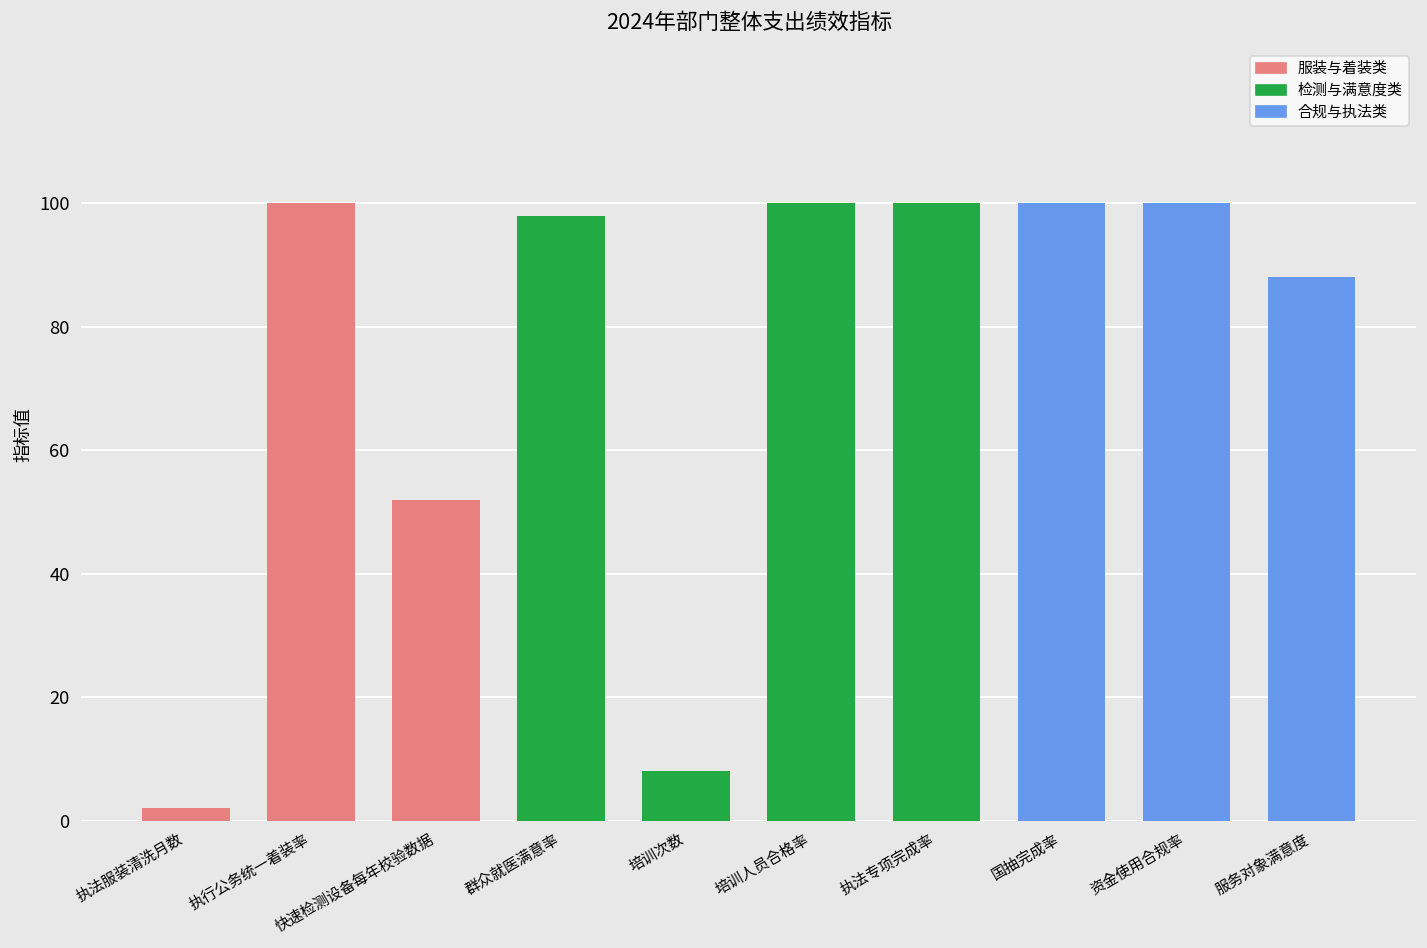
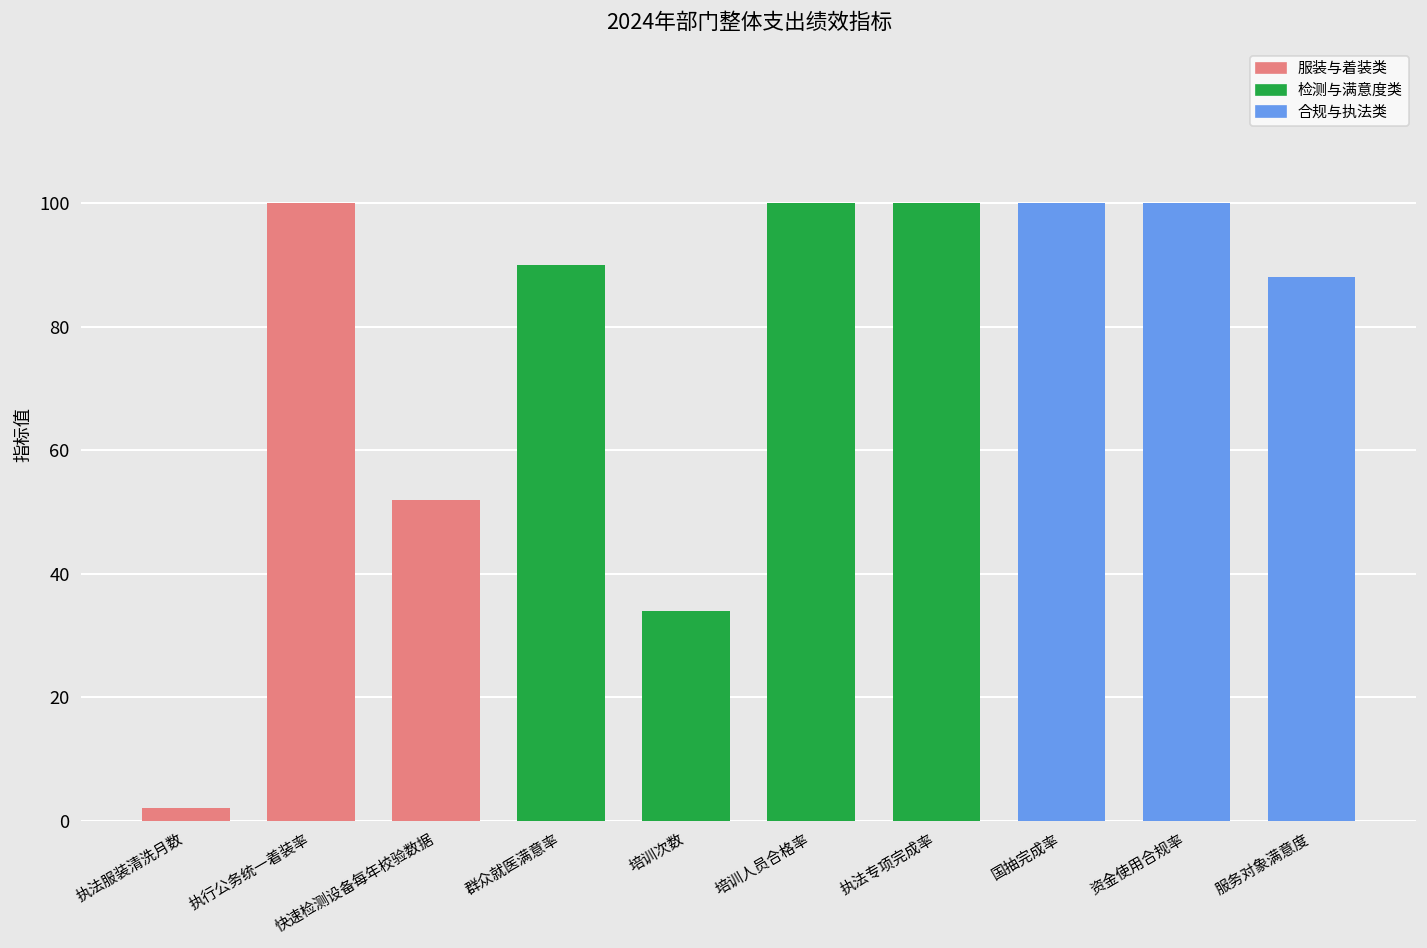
群众就医满意率: 98 -> 90
培训次数: 8 -> 34
